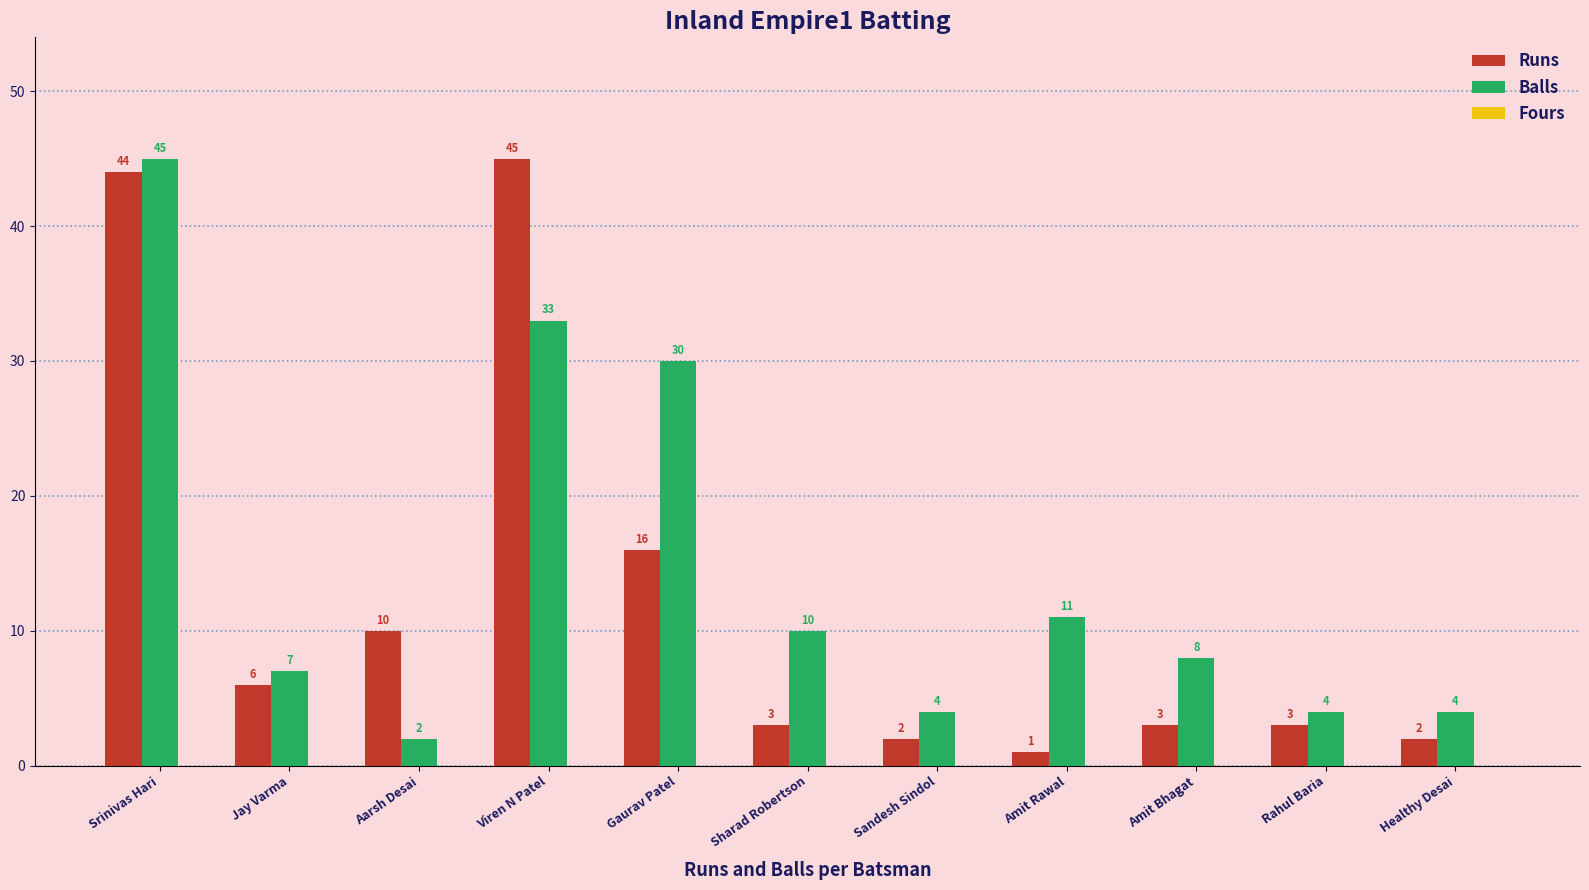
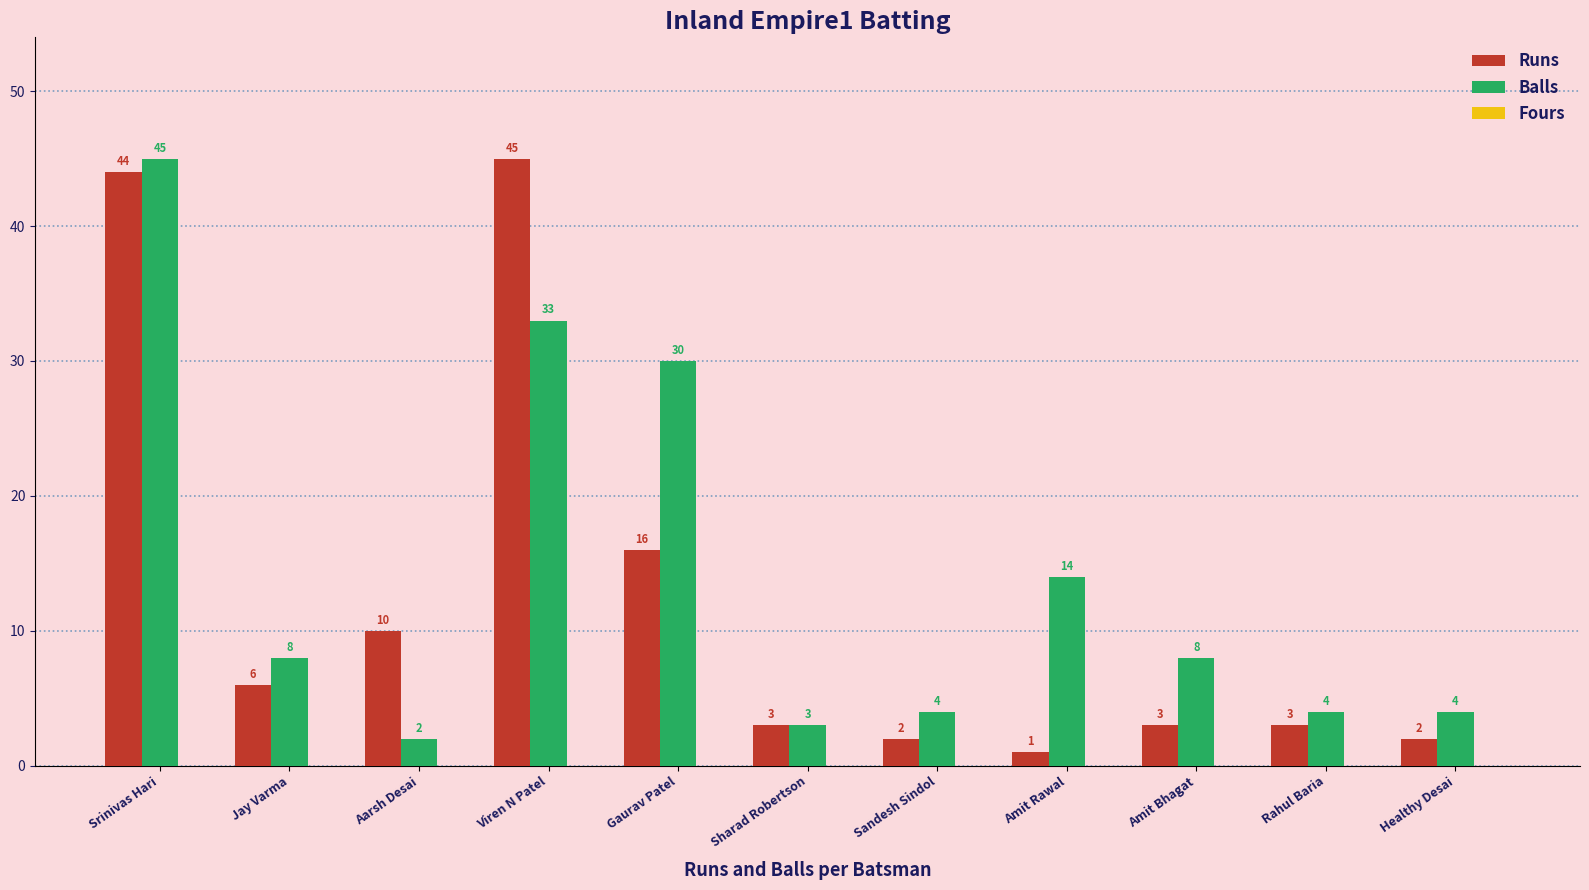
Balls, Jay Varma: 7 -> 8
Balls, Sharad Robertson: 10 -> 3
Balls, Amit Rawal: 11 -> 14
